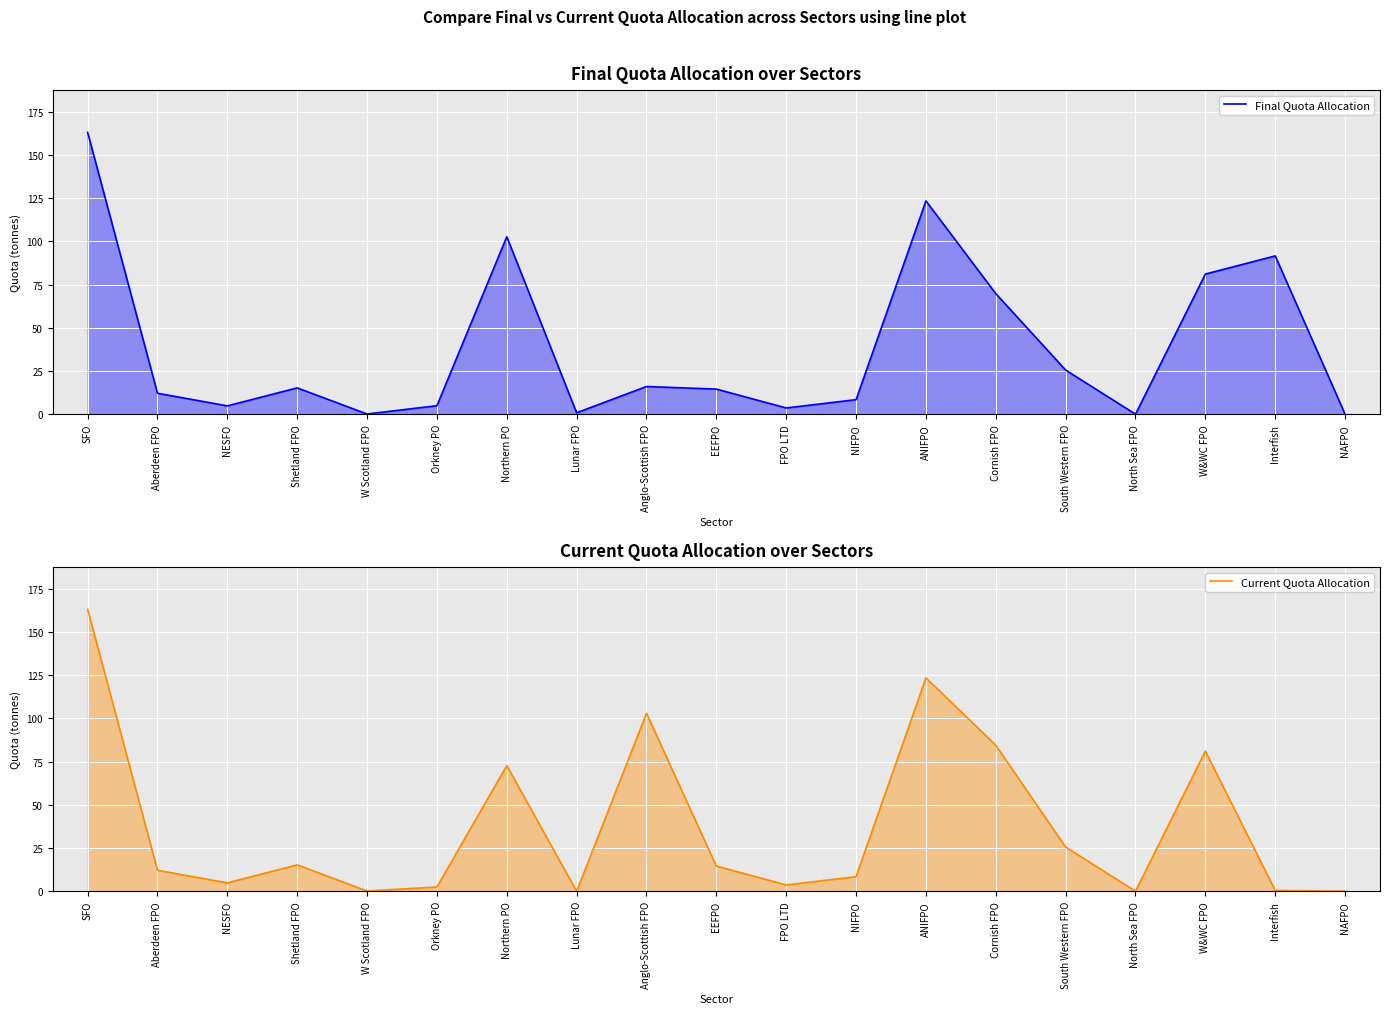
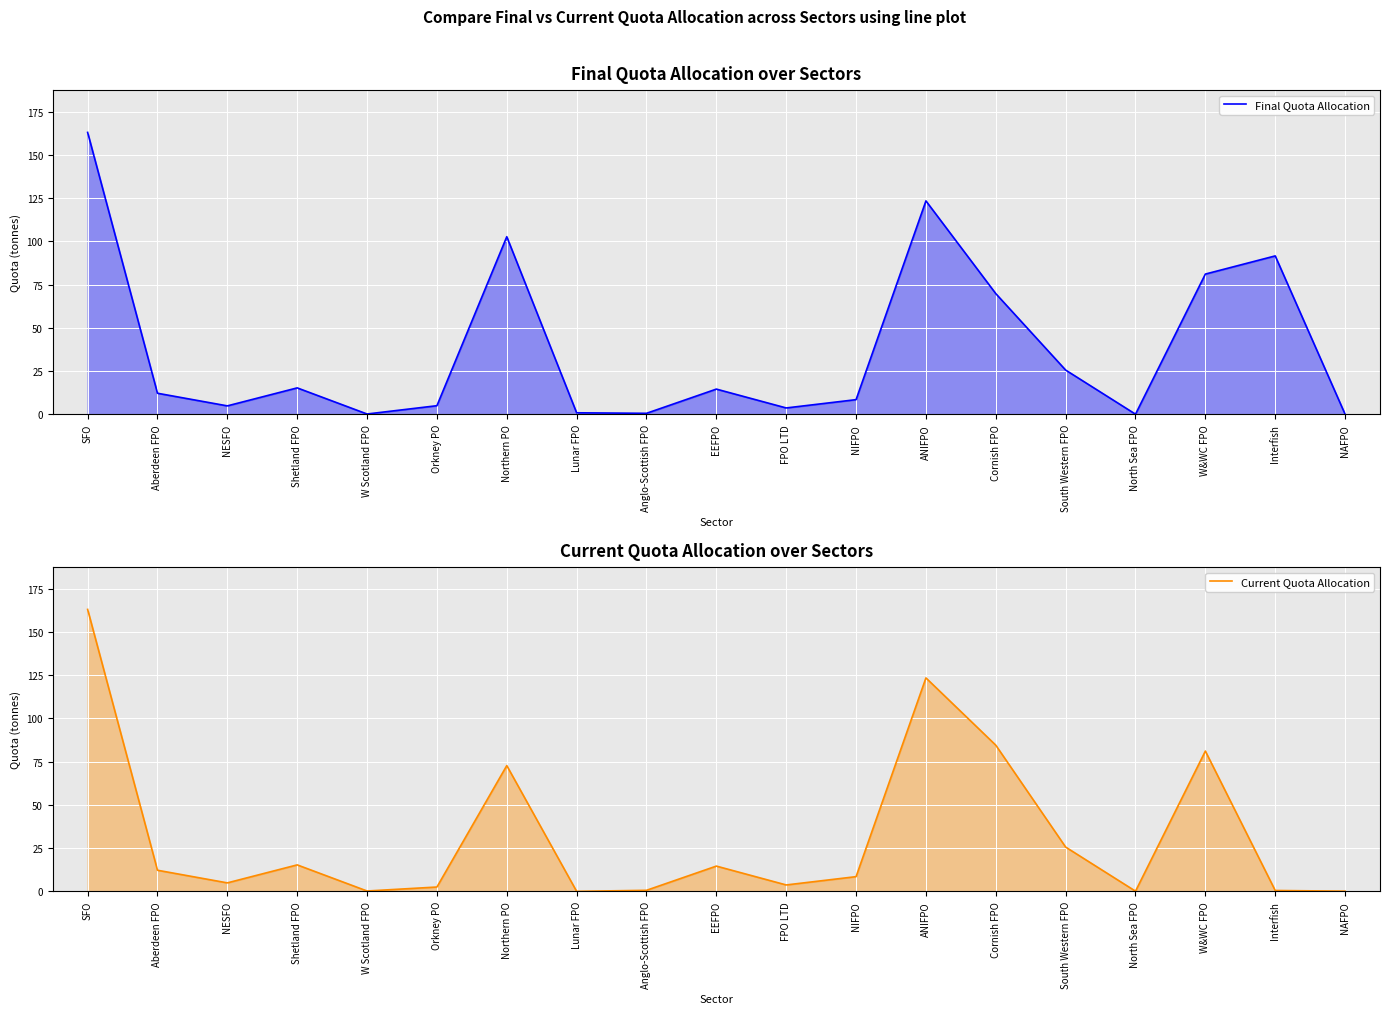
Final Quota Allocation over Sectors, Anglo-Scottish FPO: 16 -> 1
Current Quota Allocation over Sectors, Anglo-Scottish FPO: 103 -> 1
